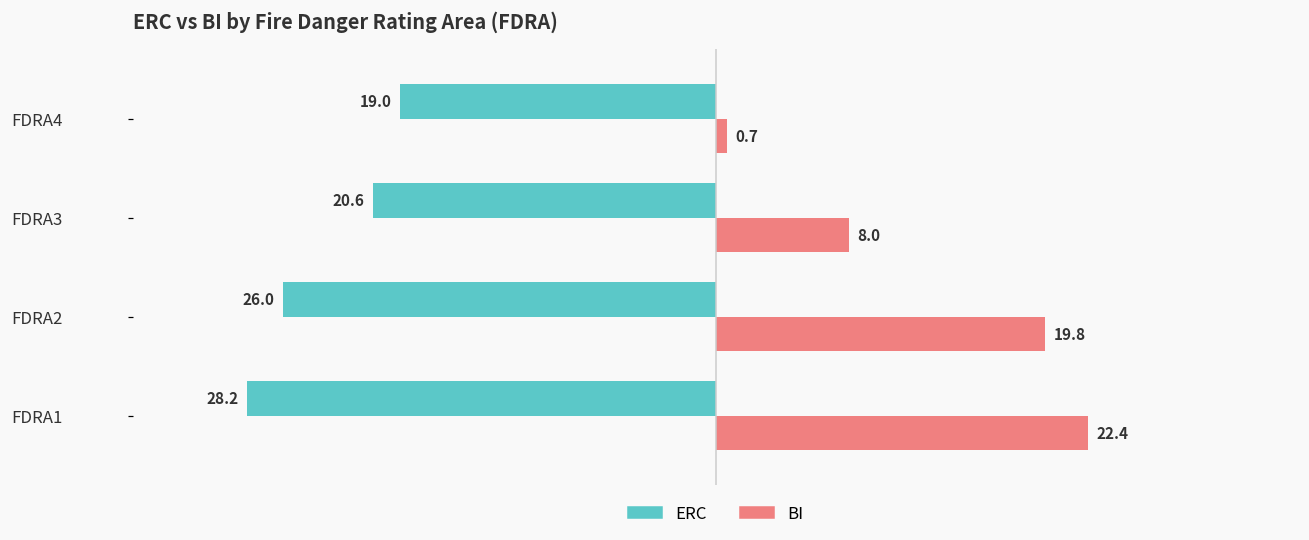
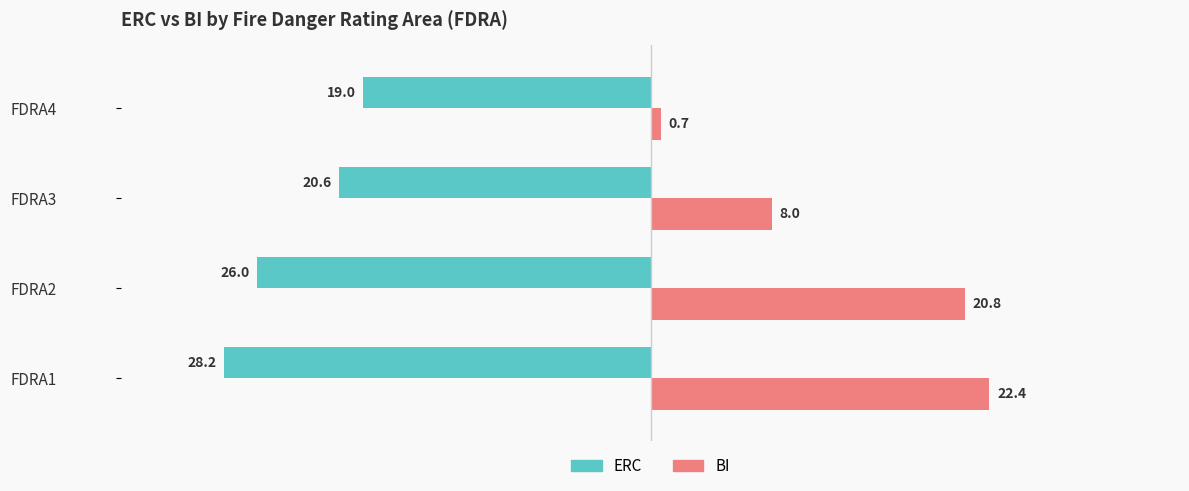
BI, FDRA2: 19.8 -> 20.8
